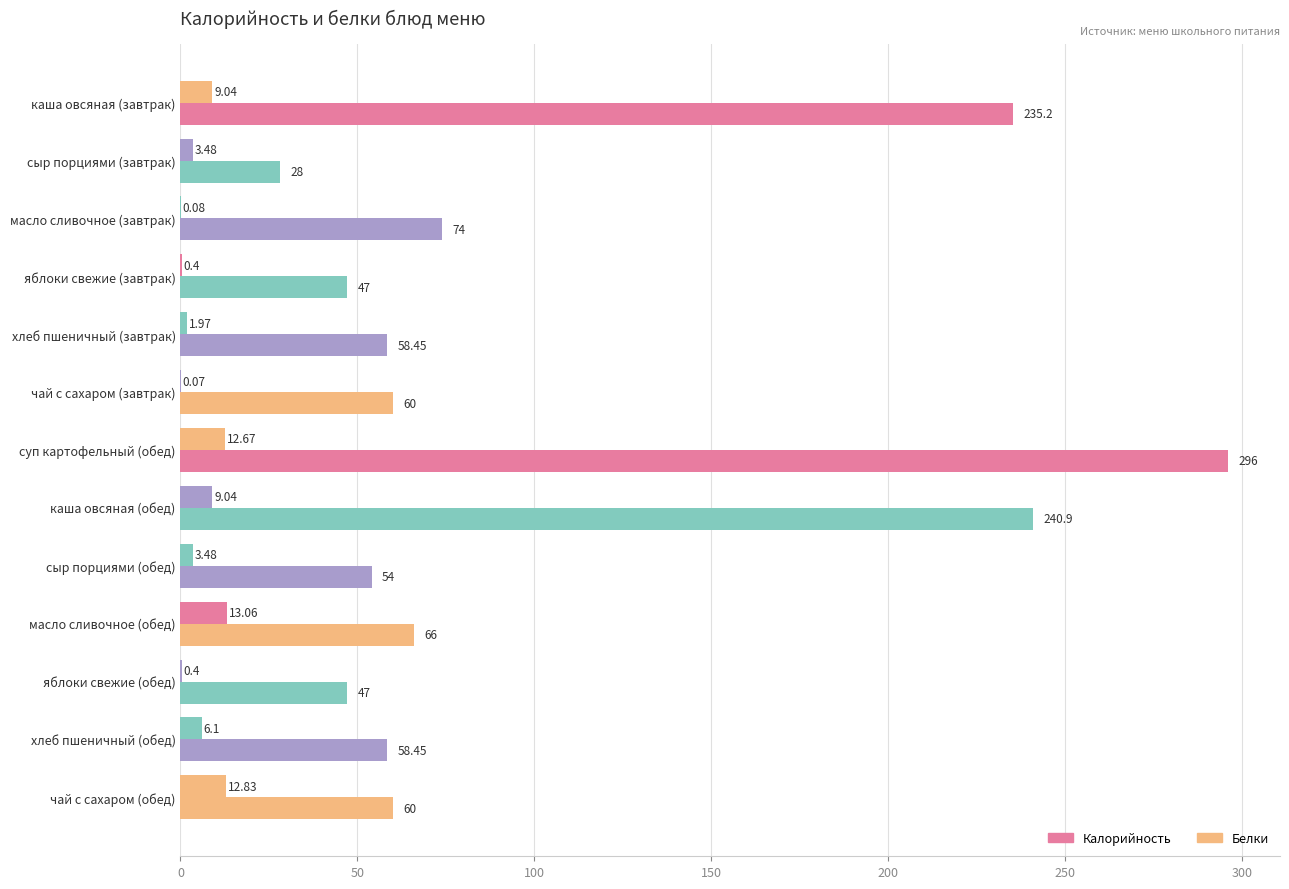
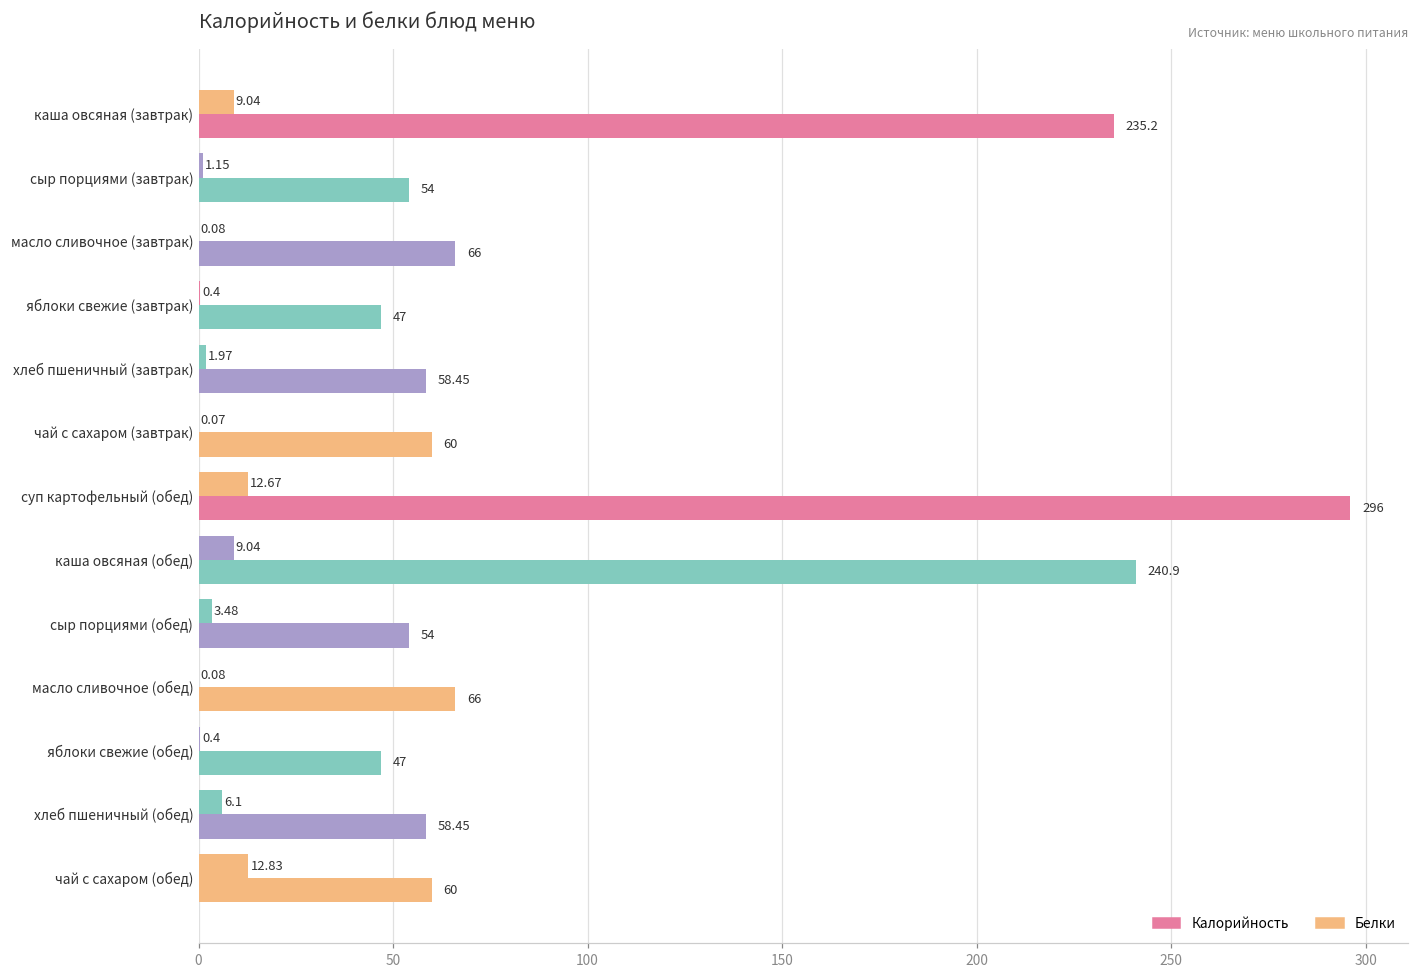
Белки, сыр порциями (завтрак): 3.48 -> 1.15
Калорийность, сыр порциями (завтрак): 28 -> 54
Калорийность, масло сливочное (завтрак): 74 -> 66
Белки, масло сливочное (обед): 13.06 -> 0.08
